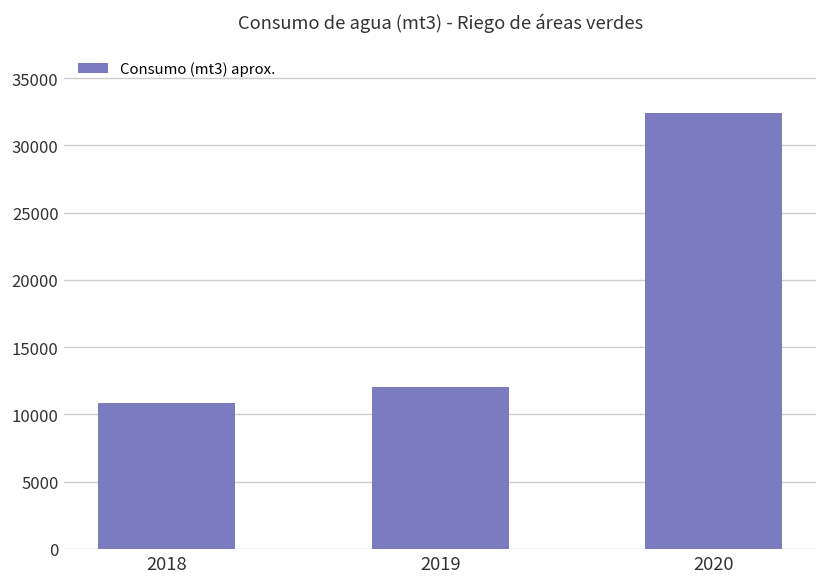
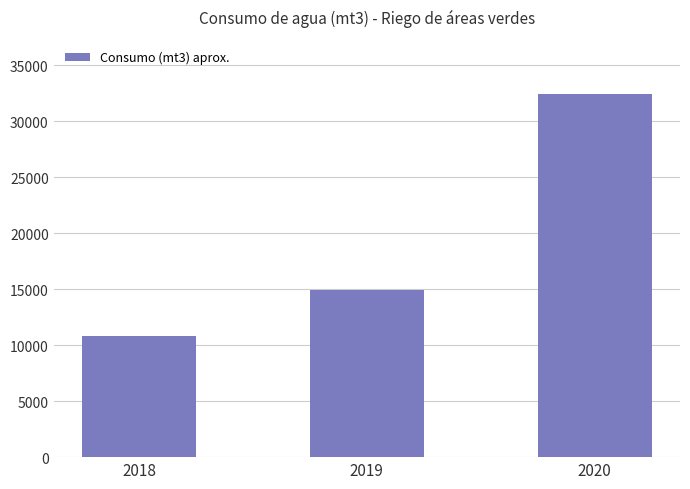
2019: 12100 -> 14900
